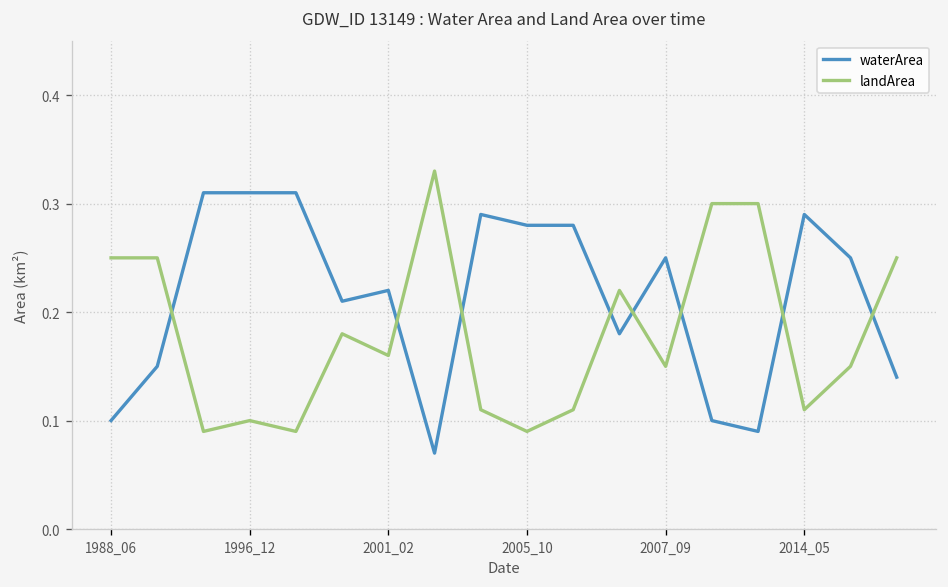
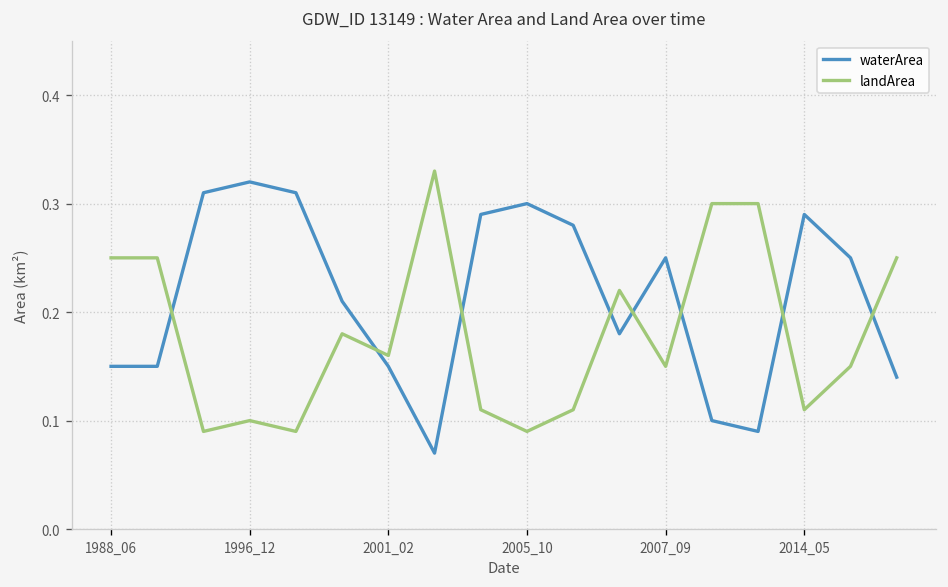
waterArea, 1988_06: 0.10 -> 0.15
waterArea, 1996_12: 0.31 -> 0.32
waterArea, 2001_02: 0.22 -> 0.15
waterArea, 2005_10: 0.28 -> 0.30
